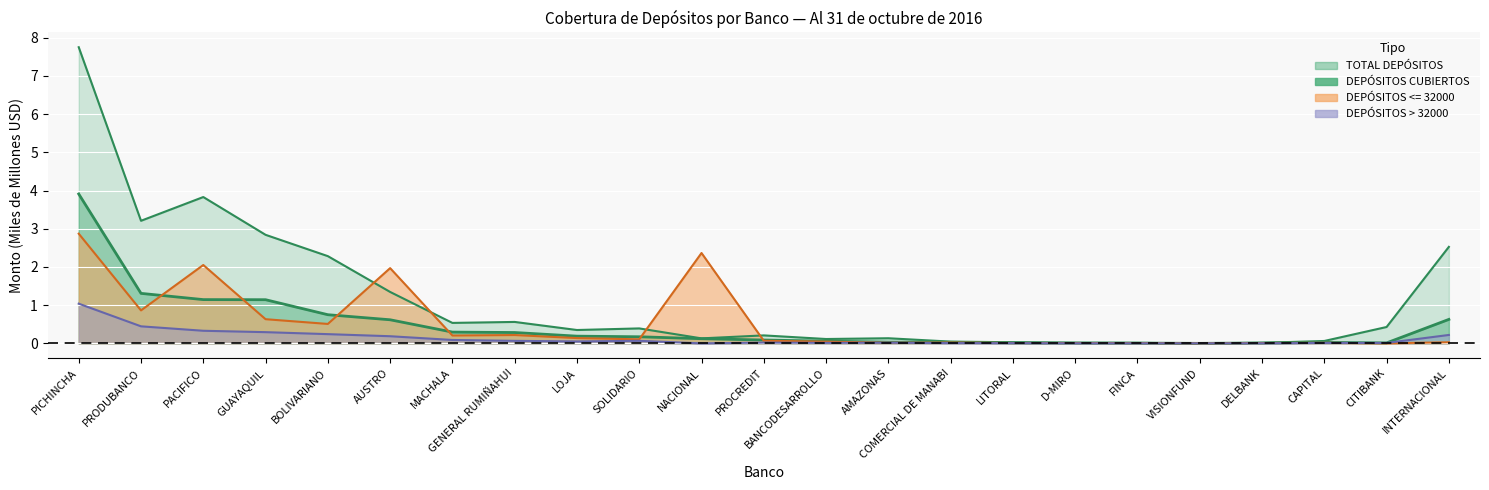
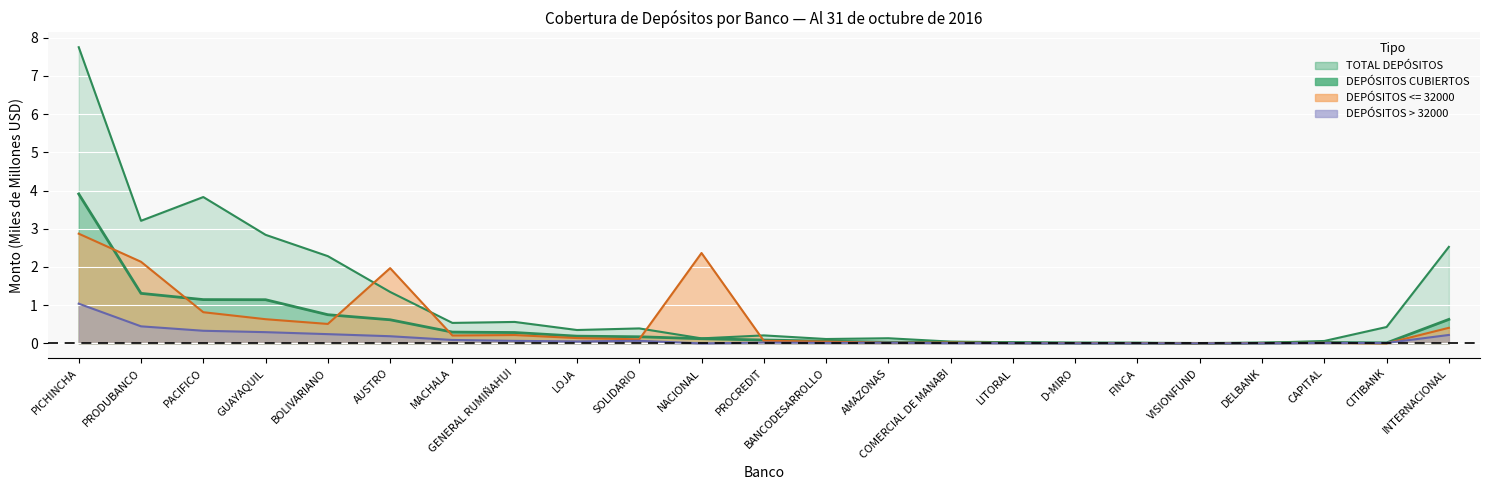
DEPÓSITOS <= 32000, PRODUBANCO: 0.9 -> 2.1
DEPÓSITOS <= 32000, PACIFICO: 2.1 -> 0.8
DEPÓSITOS <= 32000, INTERNACIONAL: 0.0 -> 0.4
